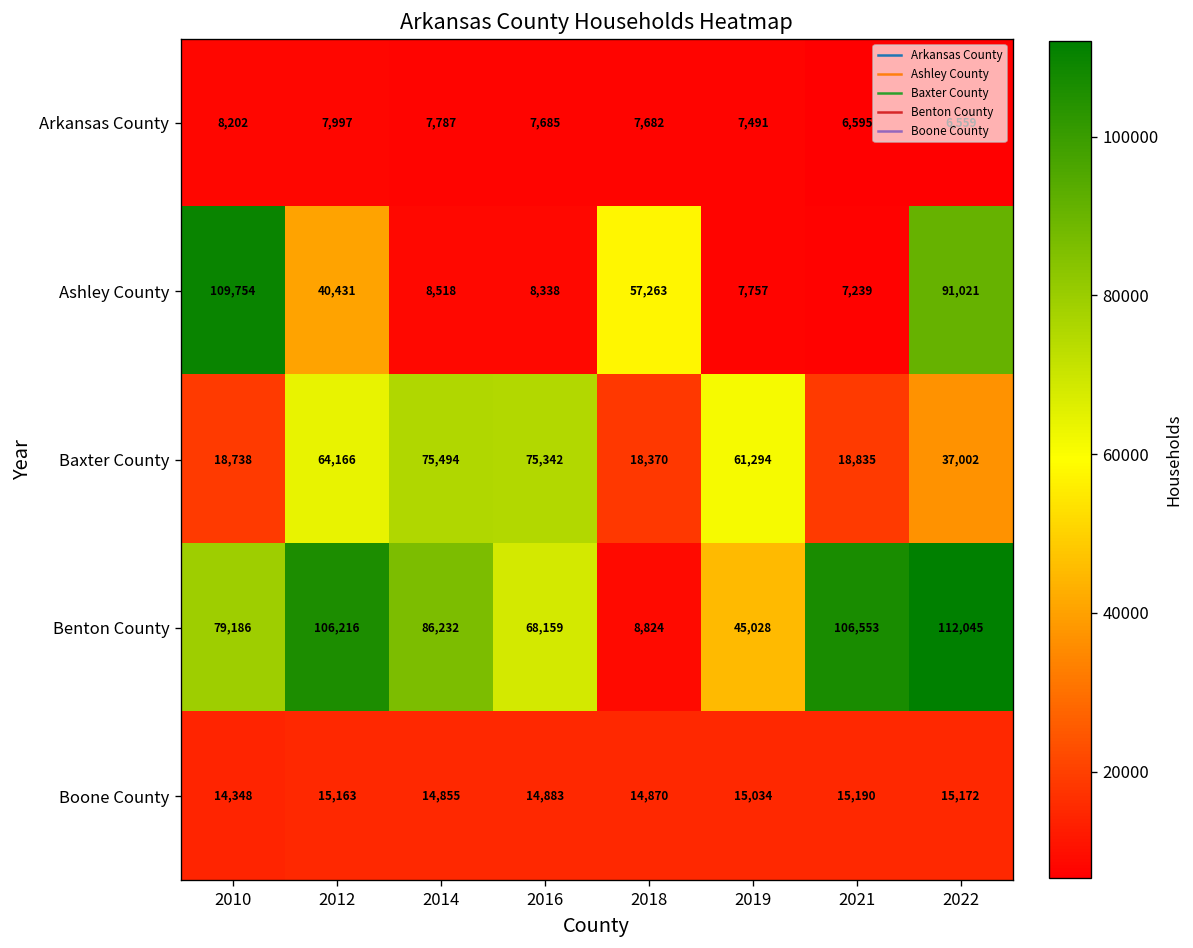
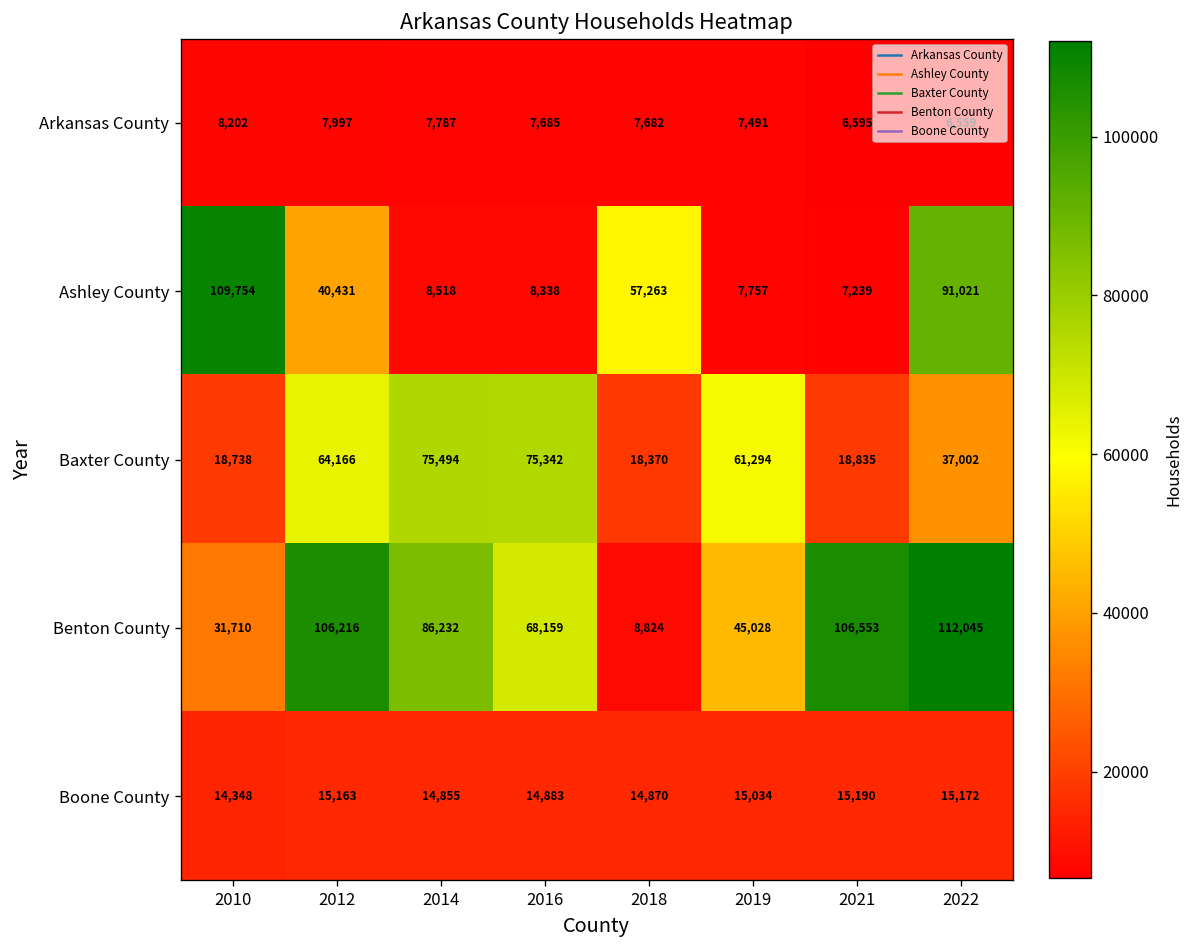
Benton County, 2010: 79,186 -> 31,710
